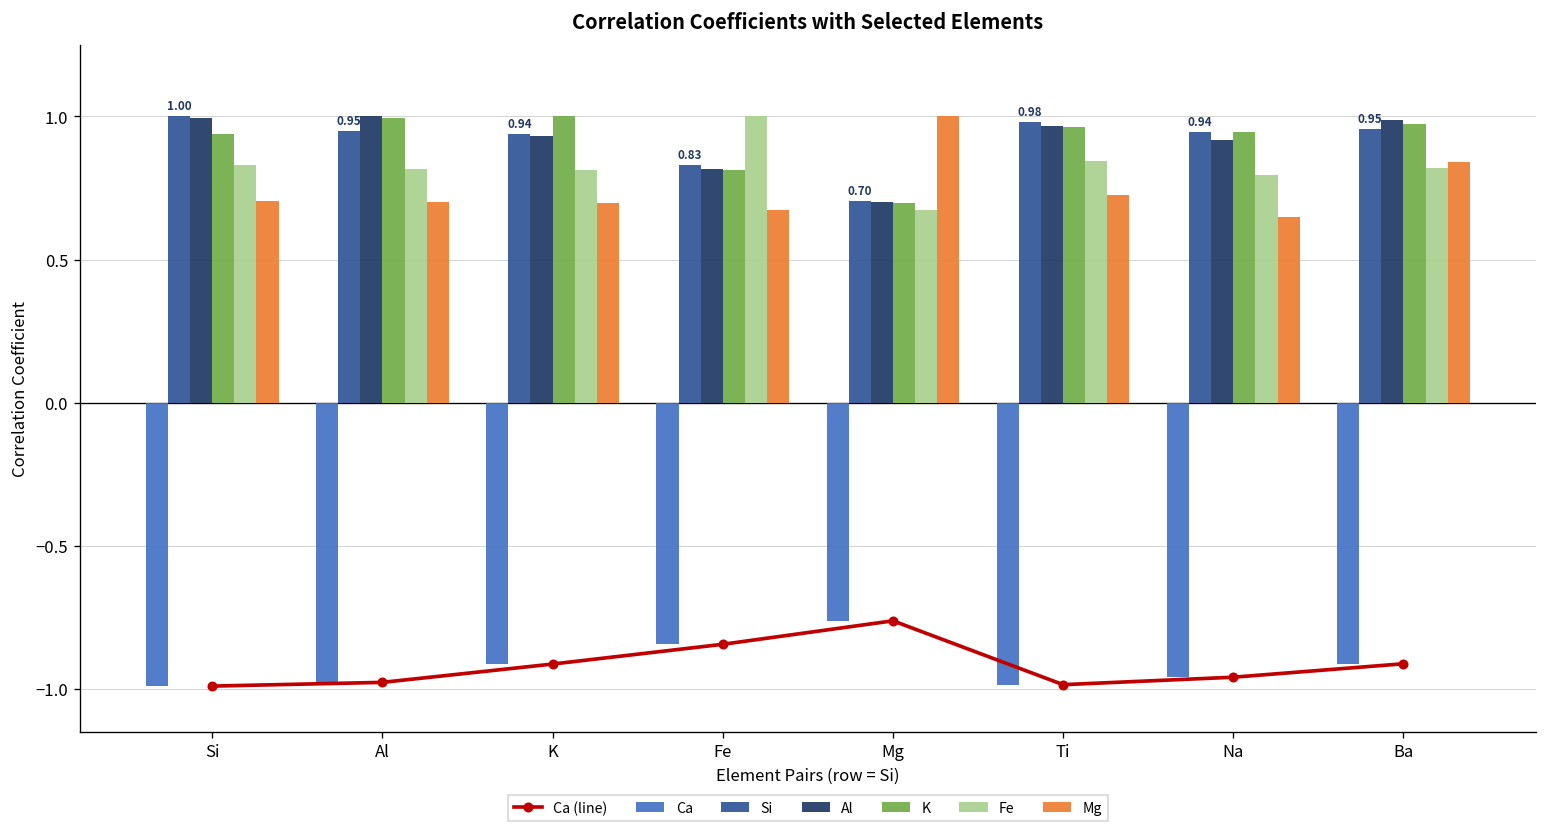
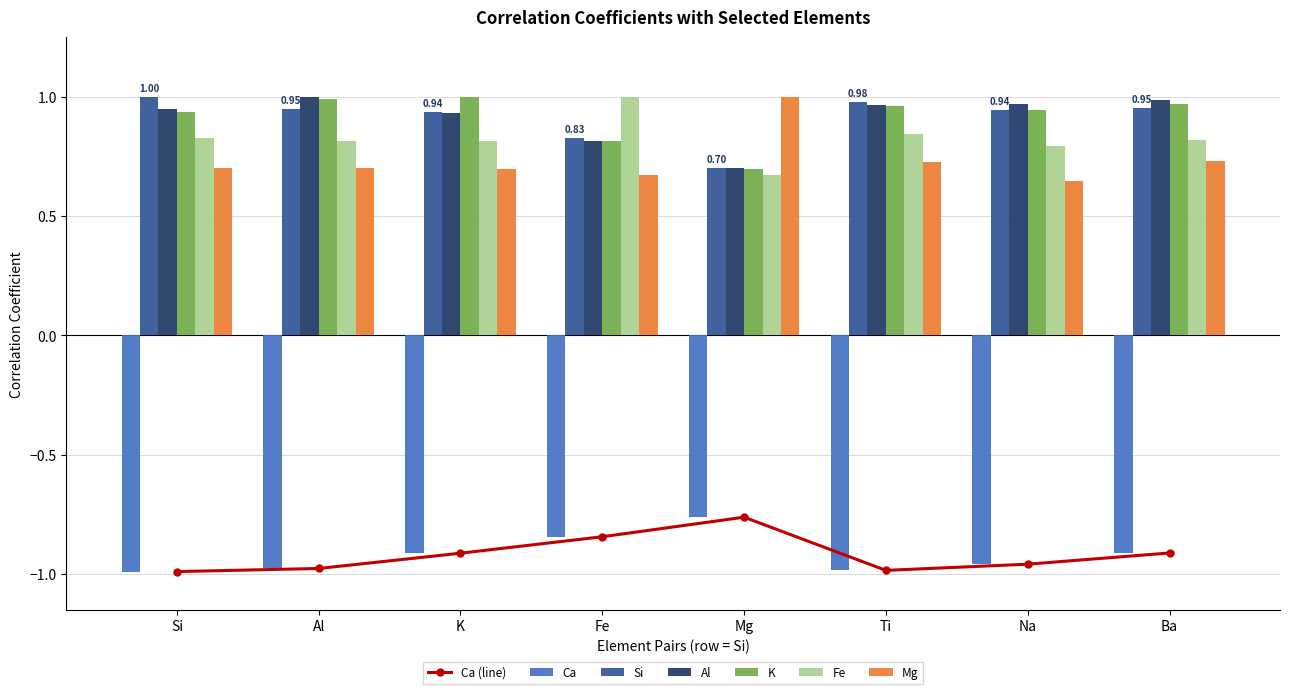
Al, Si: 0.99 -> 0.95
Al, Na: 0.92 -> 0.97
Mg, Ba: 0.84 -> 0.73
